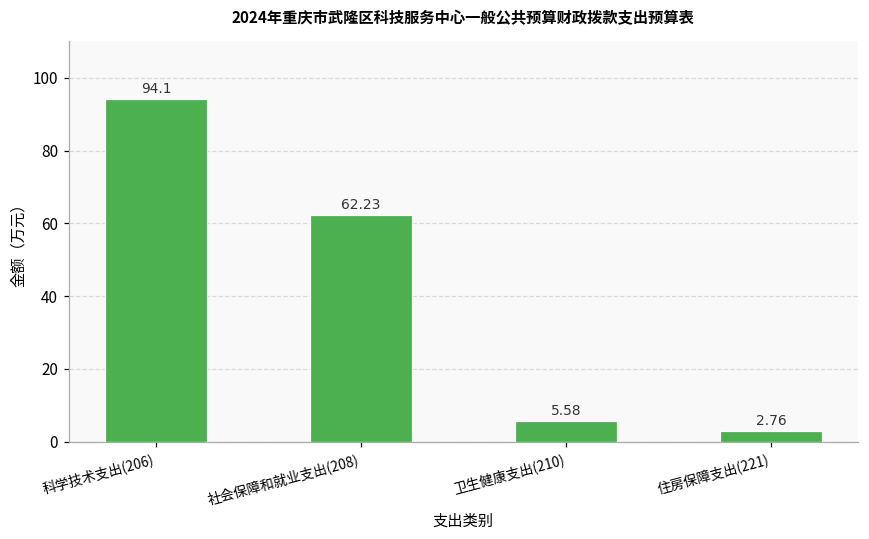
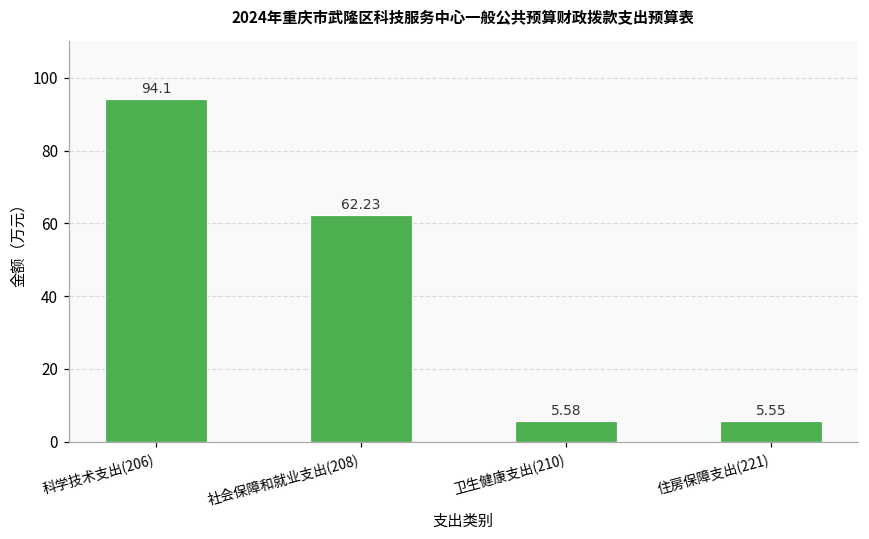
住房保障支出(221): 2.76 -> 5.55
